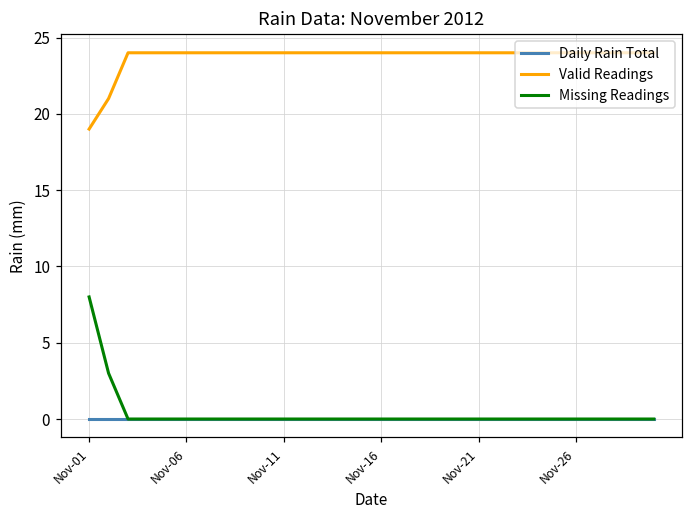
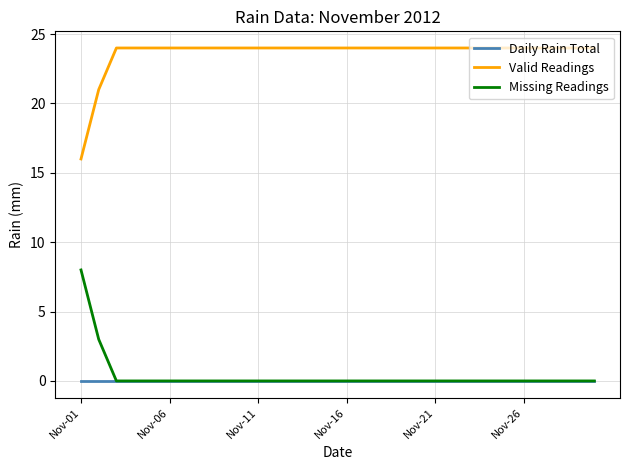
Valid Readings, Nov-01: 19 -> 16
